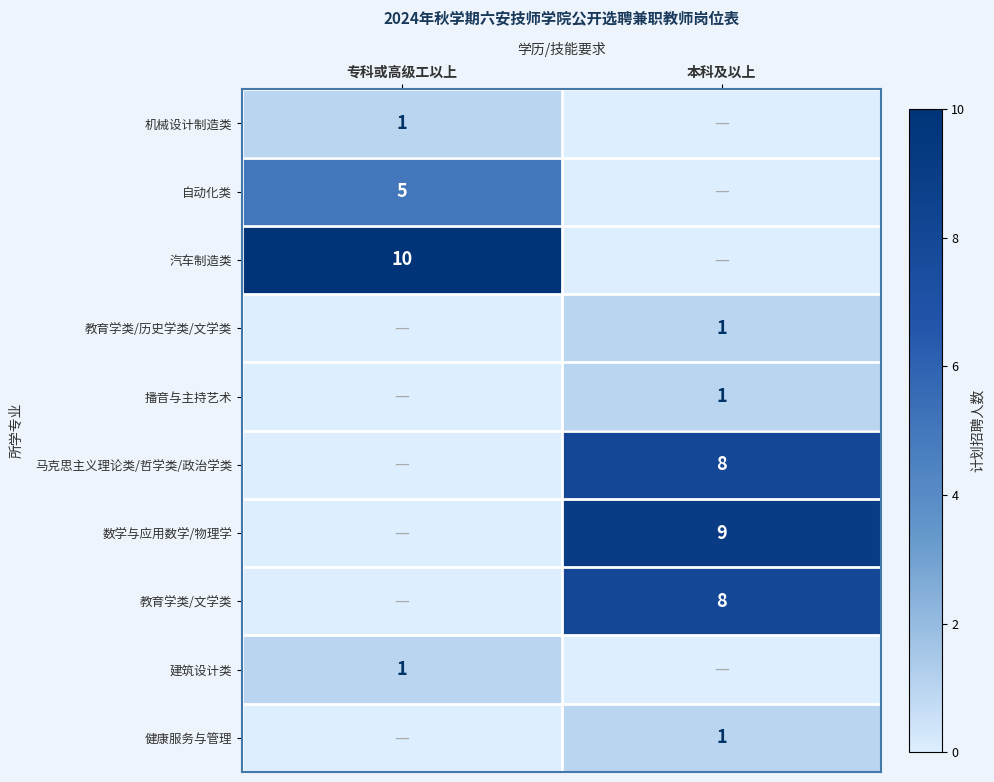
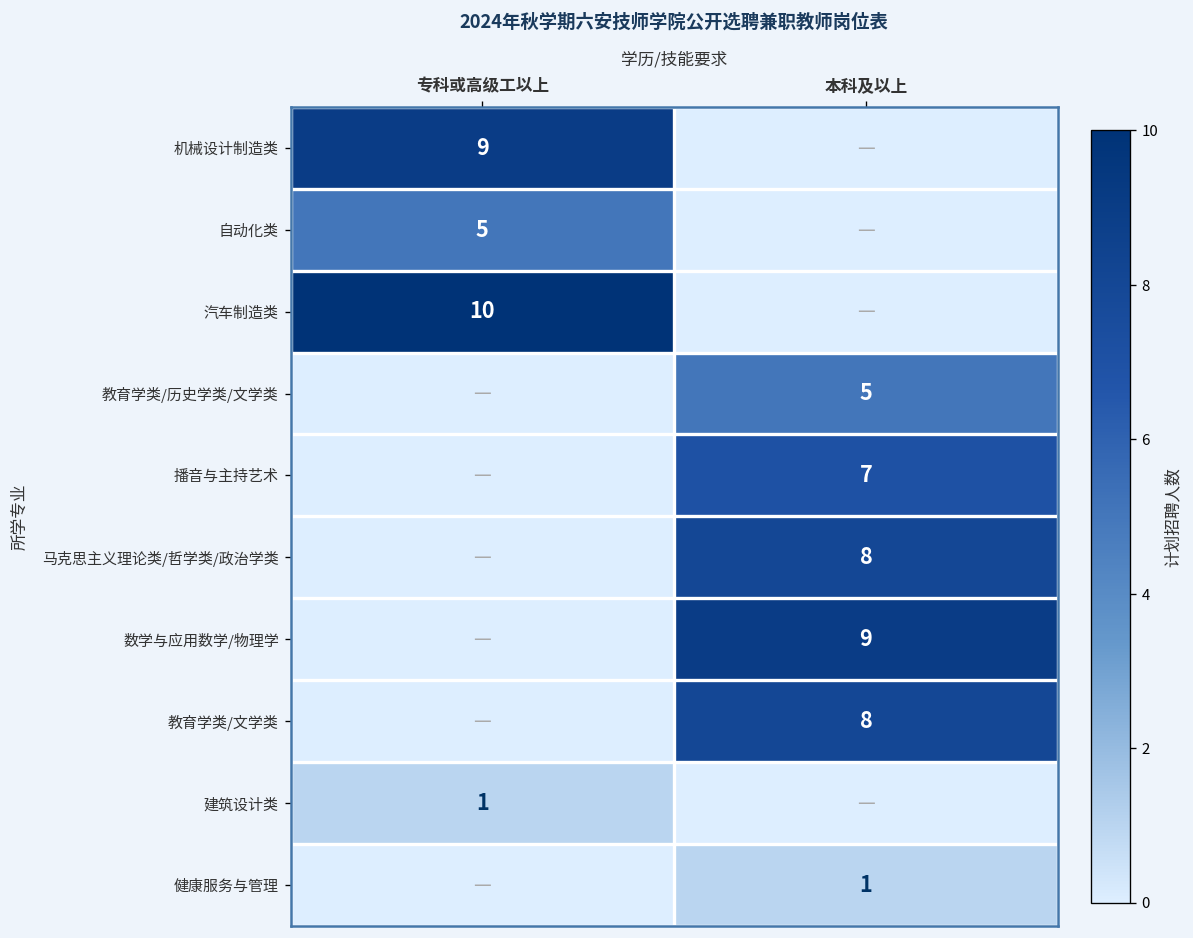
机械设计制造类, 专科或高级工以上: 1 -> 9
教育学类/历史学类/文学类, 本科及以上: 1 -> 5
播音与主持艺术, 本科及以上: 1 -> 7
